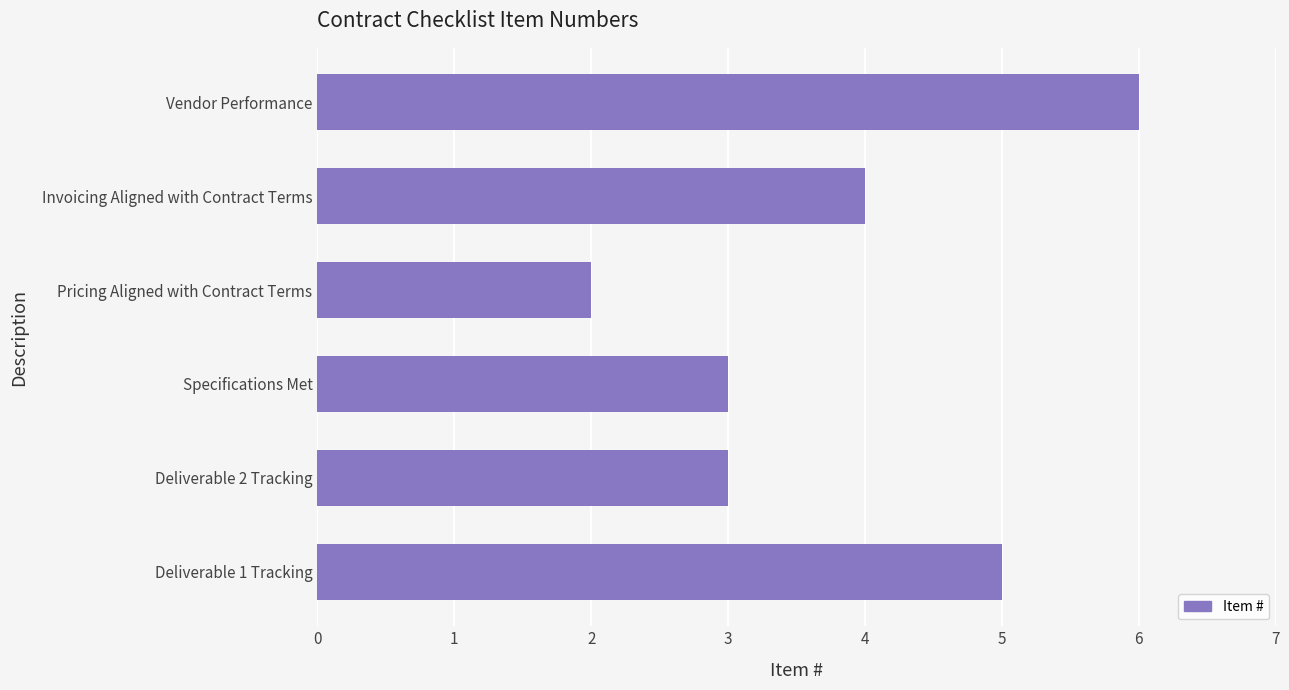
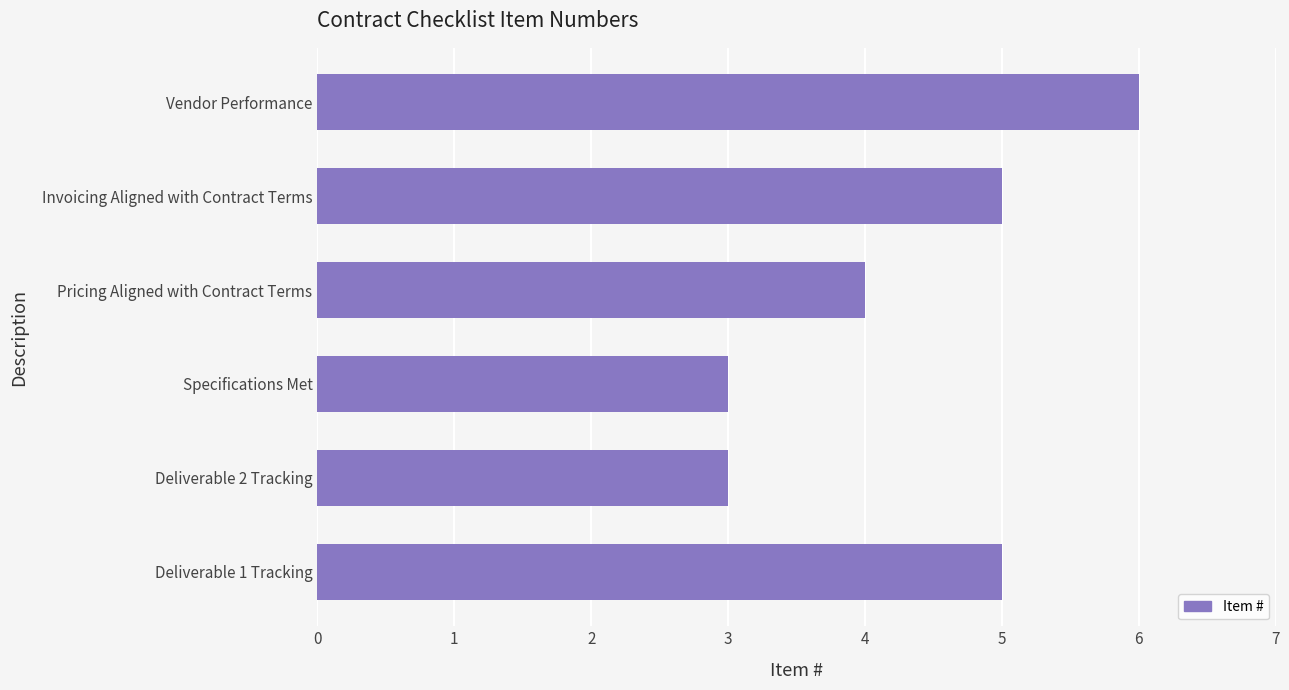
Invoicing Aligned with Contract Terms: 4 -> 5
Pricing Aligned with Contract Terms: 2 -> 4
